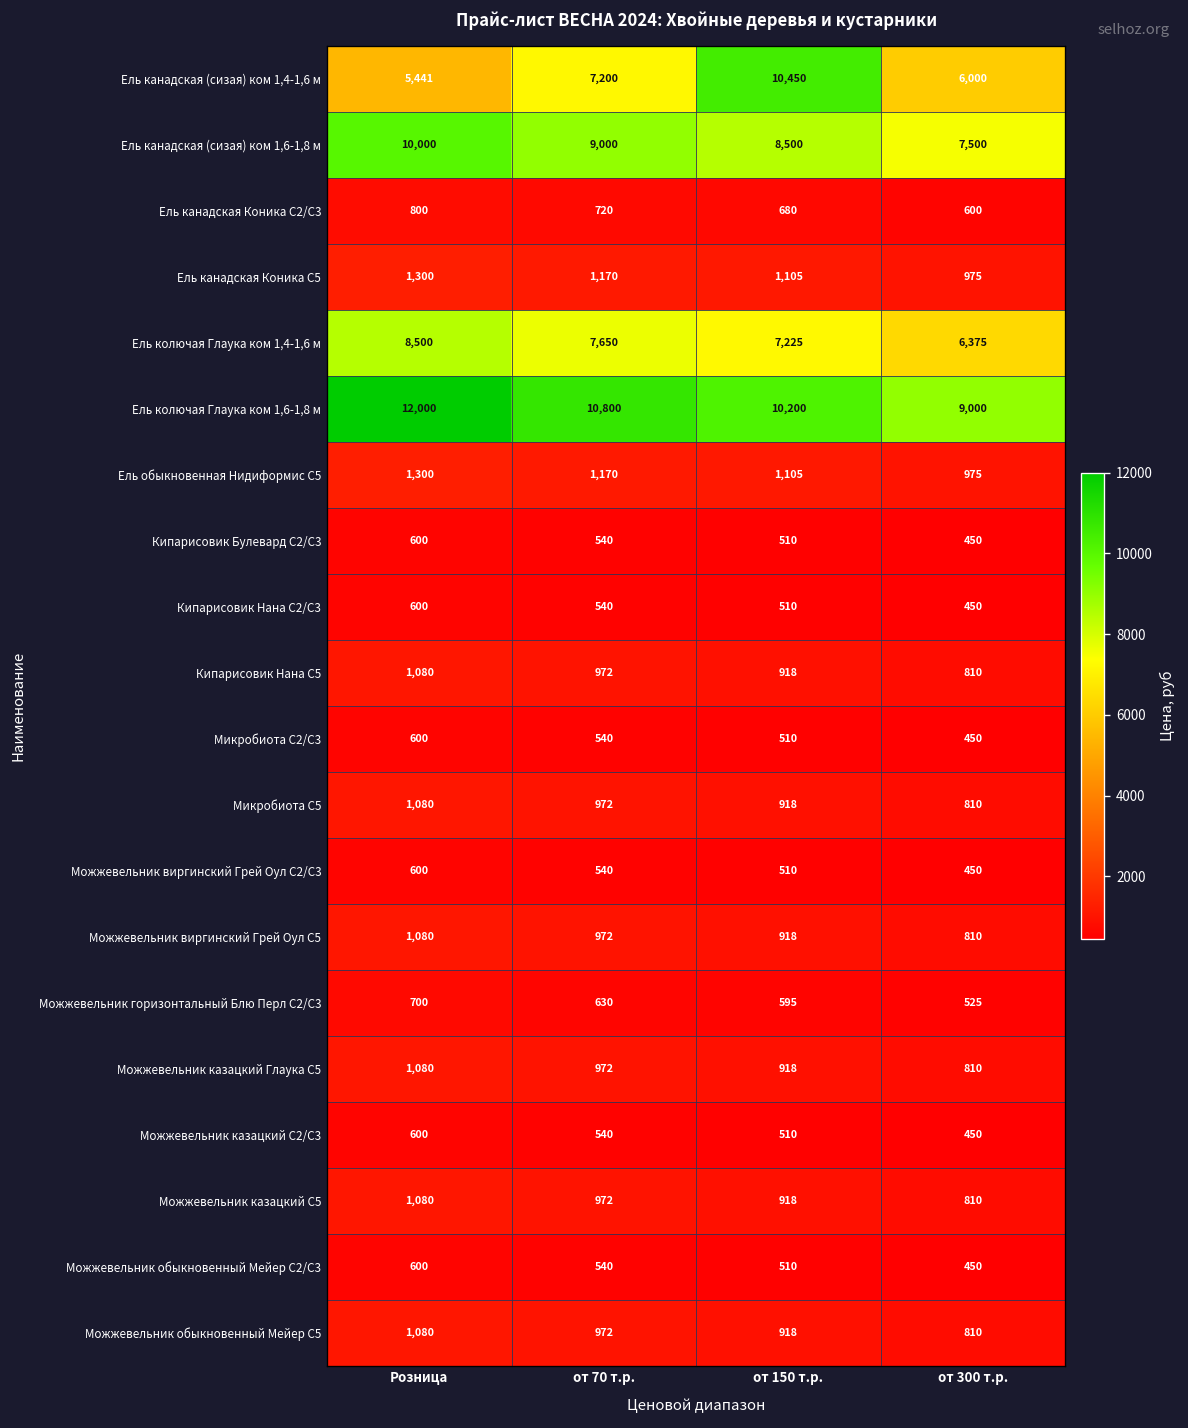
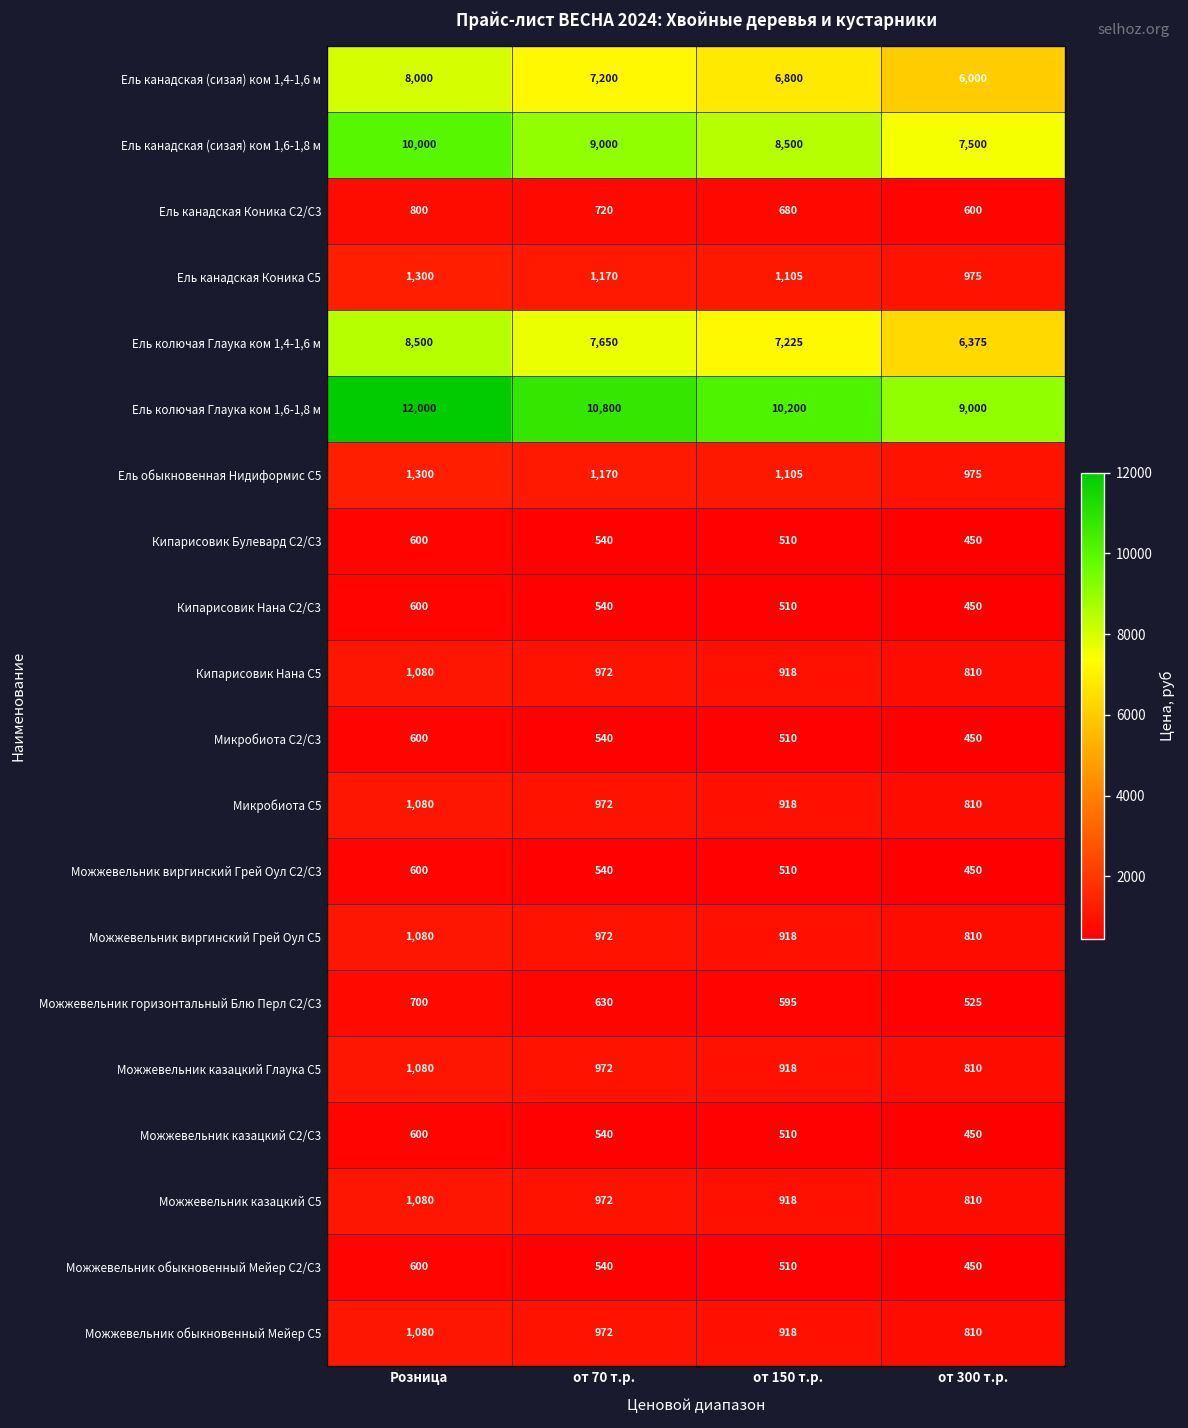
Ель канадская (сизая) ком 1,4-1,6 м, Розница: 5,441 -> 8,000
Ель канадская (сизая) ком 1,4-1,6 м, от 150 т.р.: 10,450 -> 6,800
